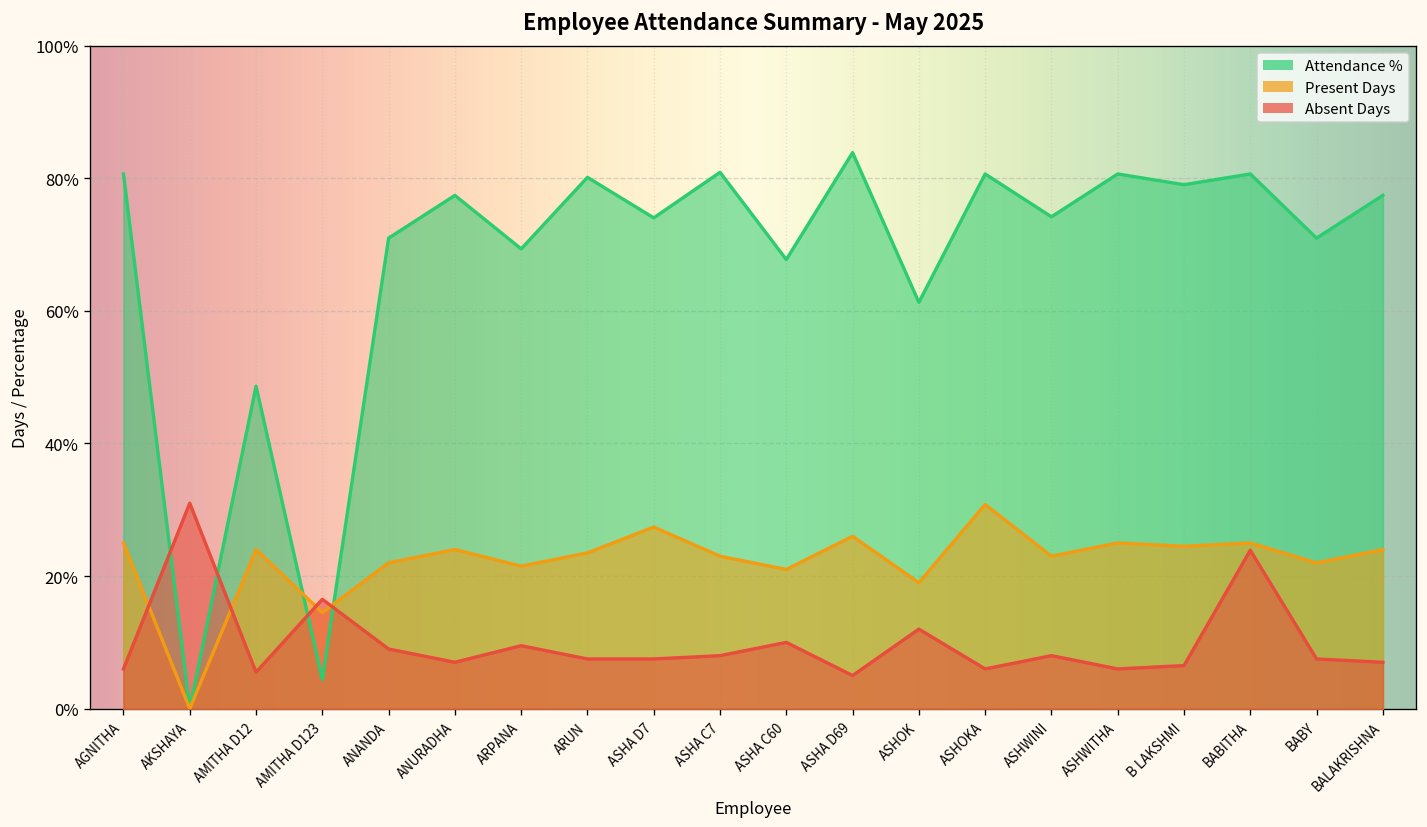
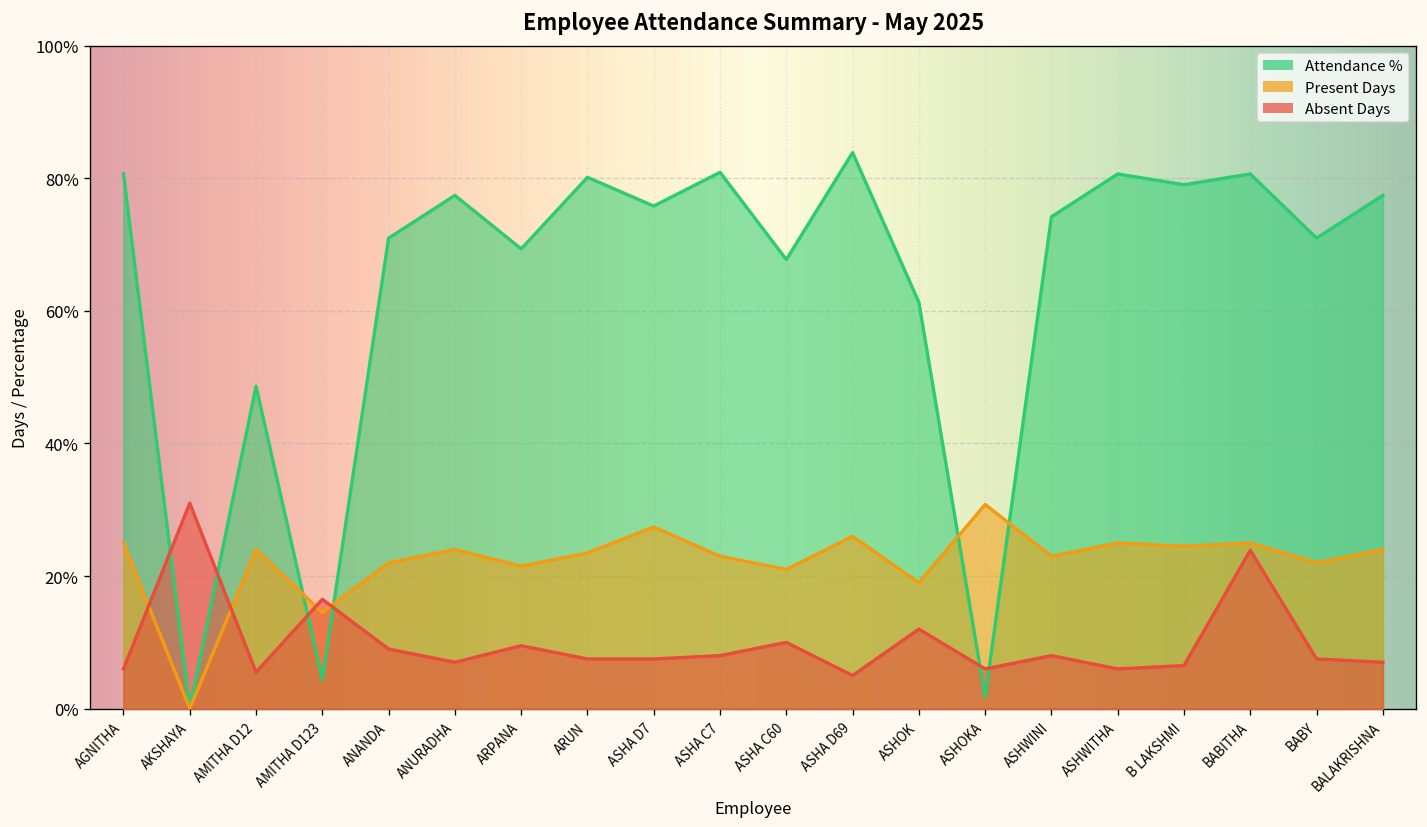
Attendance %, ASHA D7: 74% -> 76%
Attendance %, ASHOKA: 81% -> 2%
